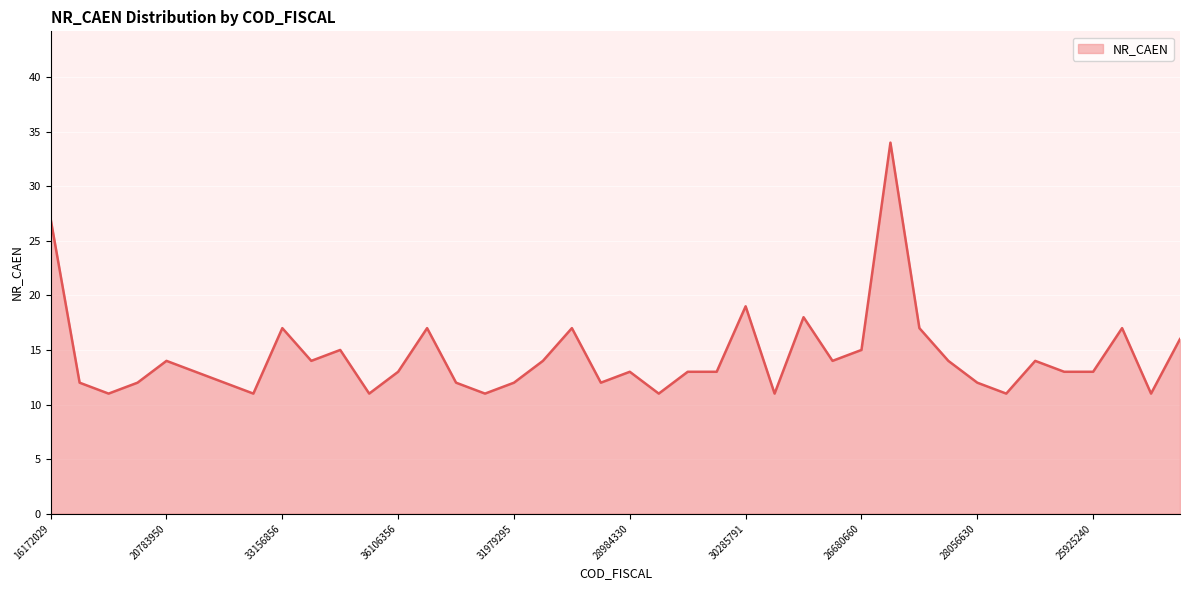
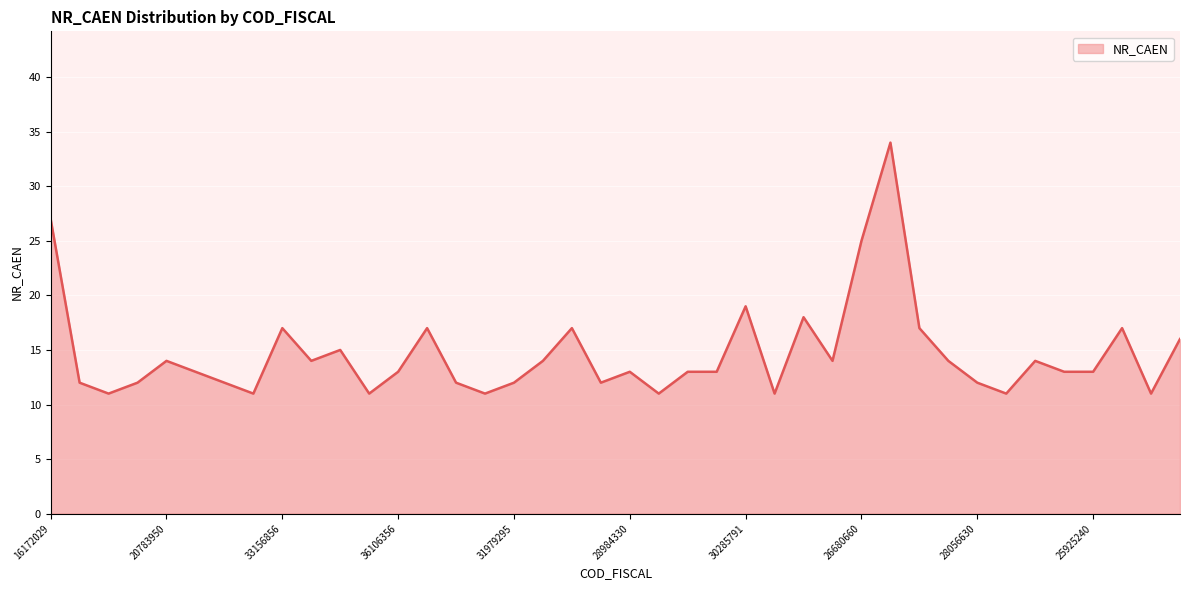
26680660: 15 -> 25
